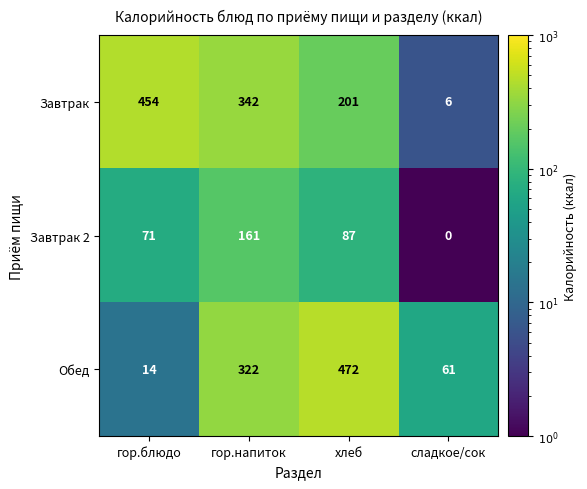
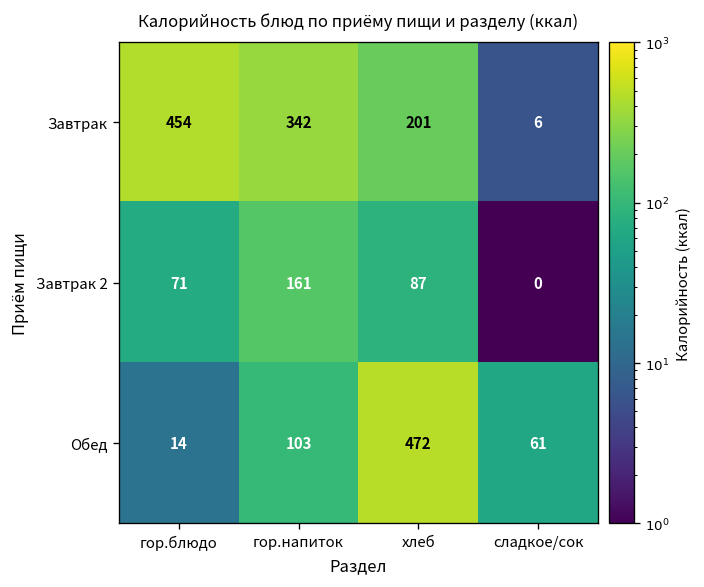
Обед, гор.напиток: 322 -> 103
